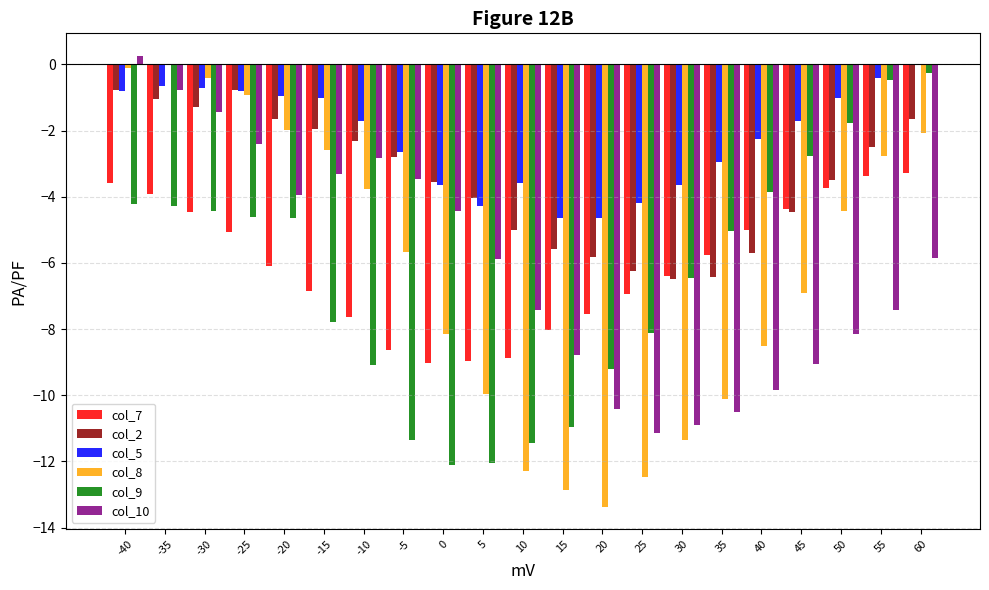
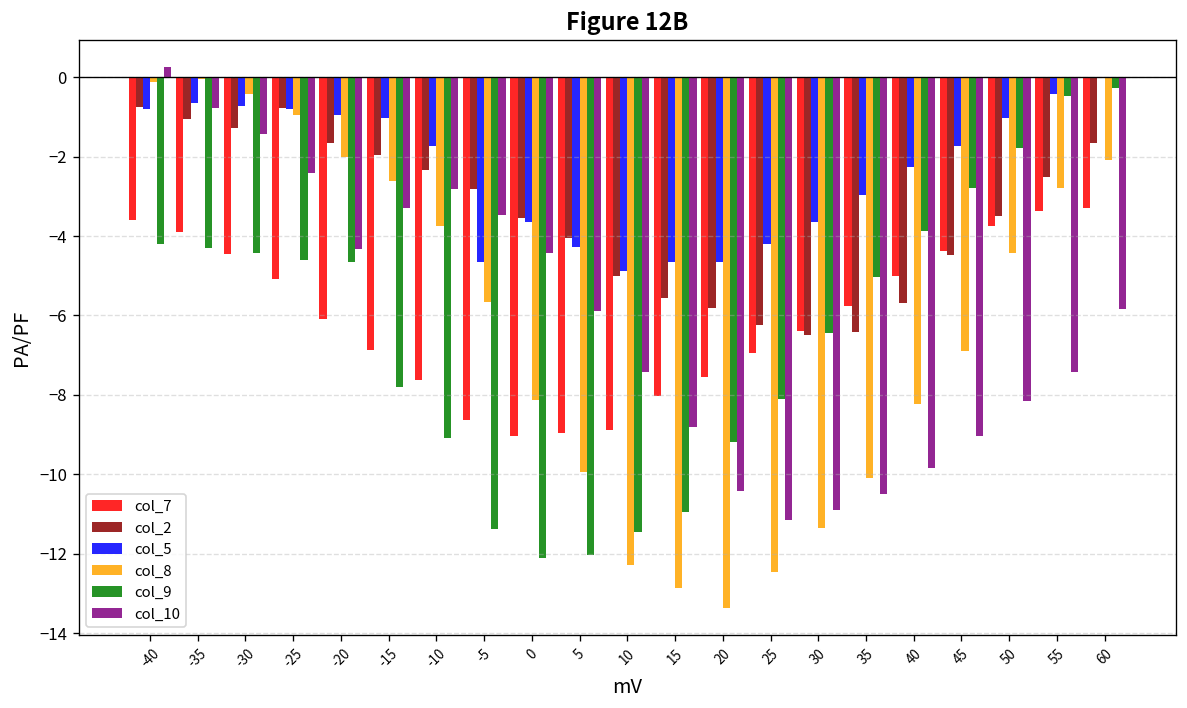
col_10, -20: -3.9 -> -4.3
col_5, -5: -2.6 -> -4.7
col_5, 10: -3.6 -> -4.9
col_8, 40: -8.5 -> -8.2
